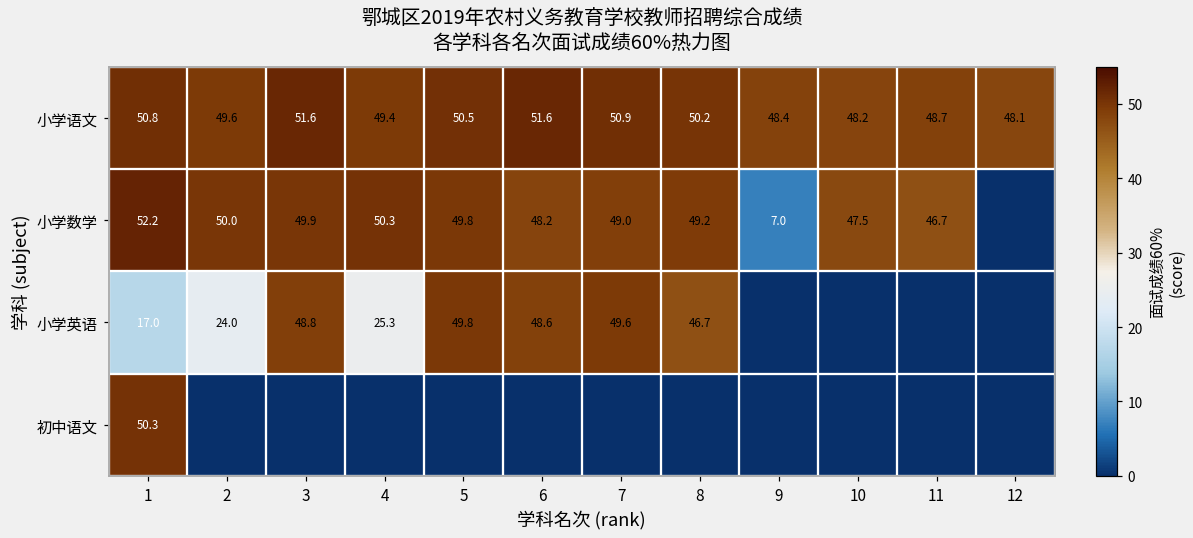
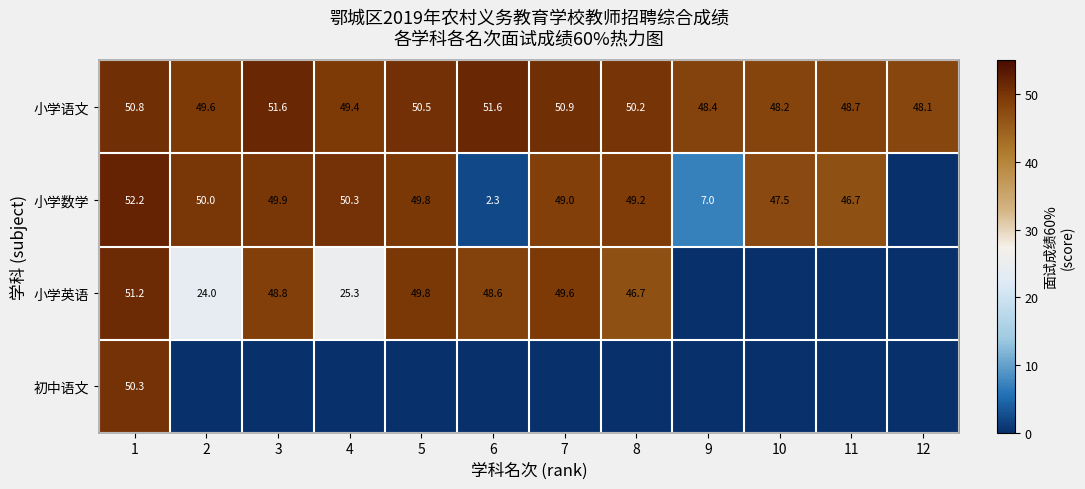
小学数学, 6: 48.2 -> 2.3
小学英语, 1: 17.0 -> 51.2
